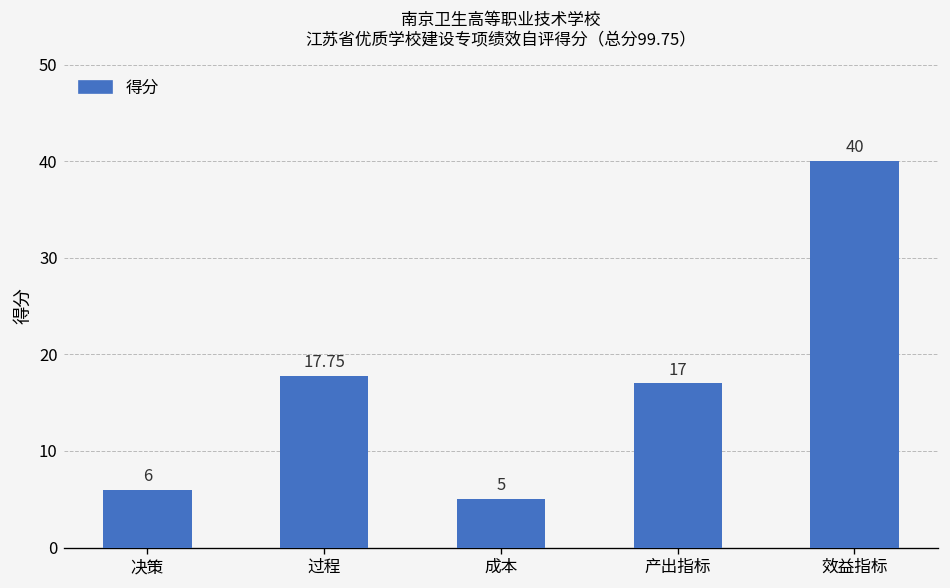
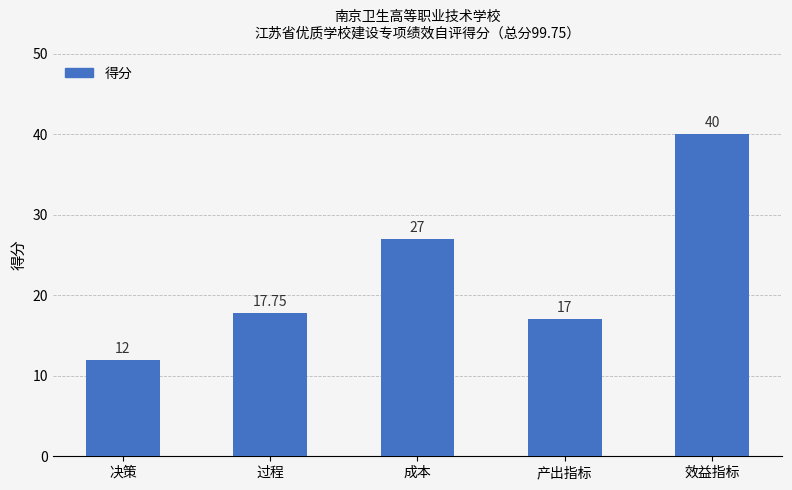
决策: 6 -> 12
成本: 5 -> 27
